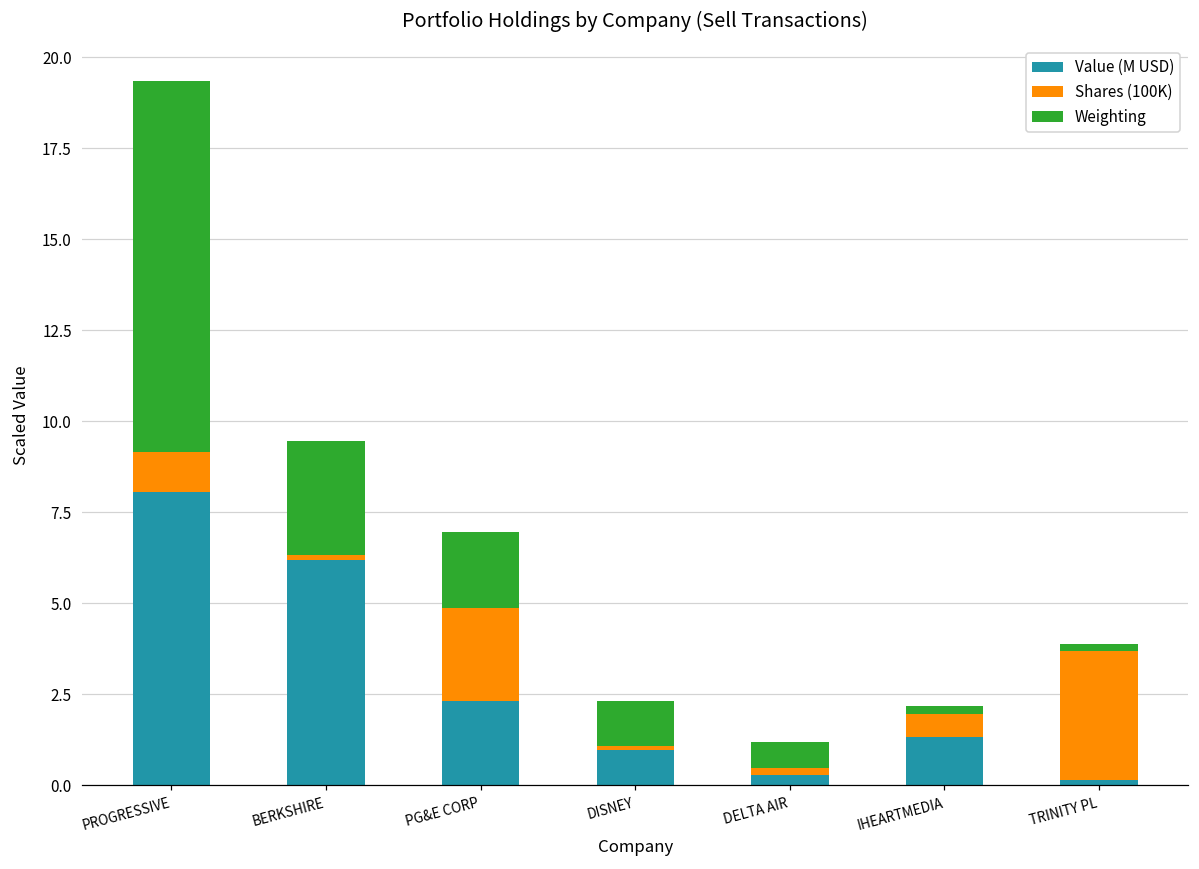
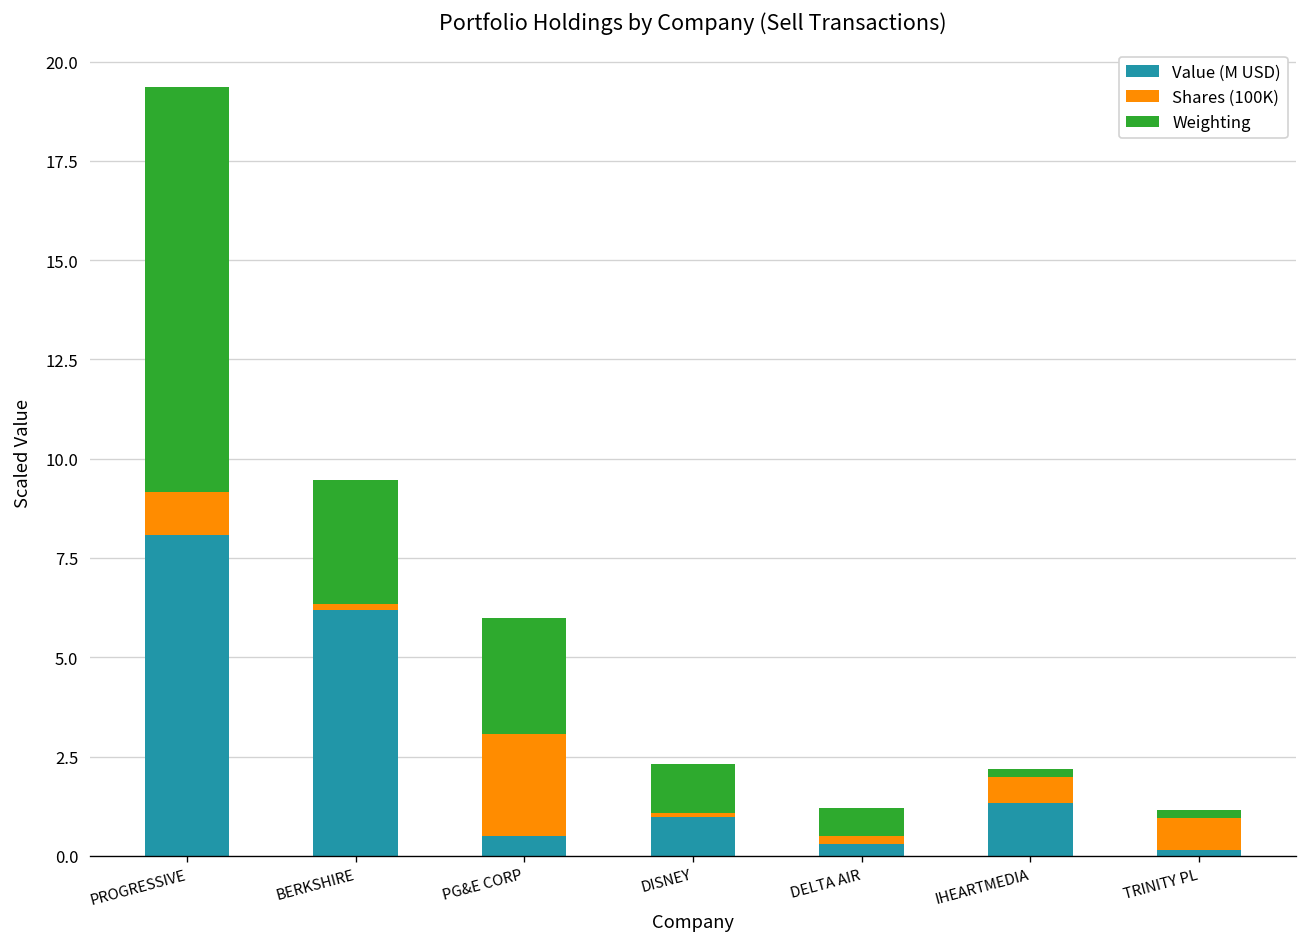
Value (M USD), PG&E CORP: 2.3 -> 0.5
Weighting, PG&E CORP: 2.1 -> 2.9
Shares (100K), TRINITY PL: 3.6 -> 0.8
